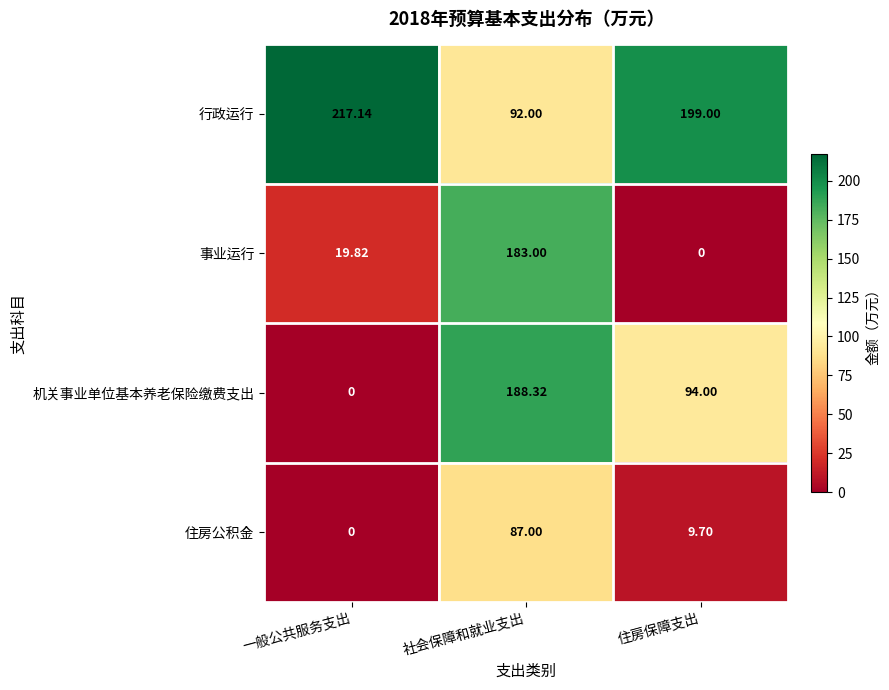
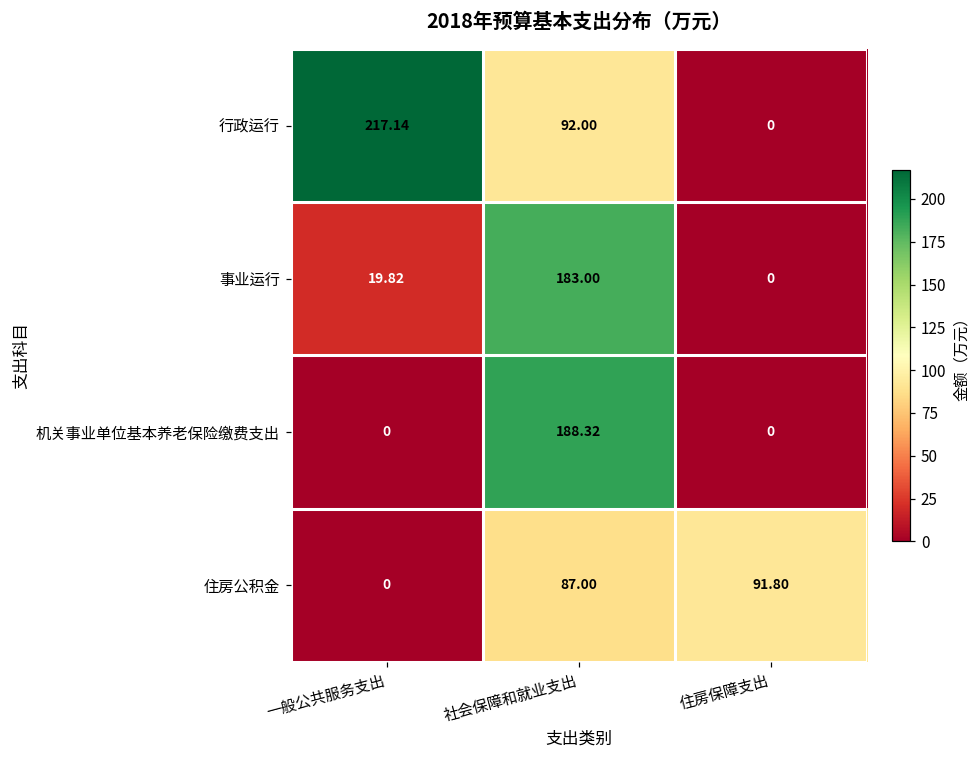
行政运行, 住房保障支出: 199.00 -> 0
机关事业单位基本养老保险缴费支出, 住房保障支出: 94.00 -> 0
住房公积金, 住房保障支出: 9.70 -> 91.80
